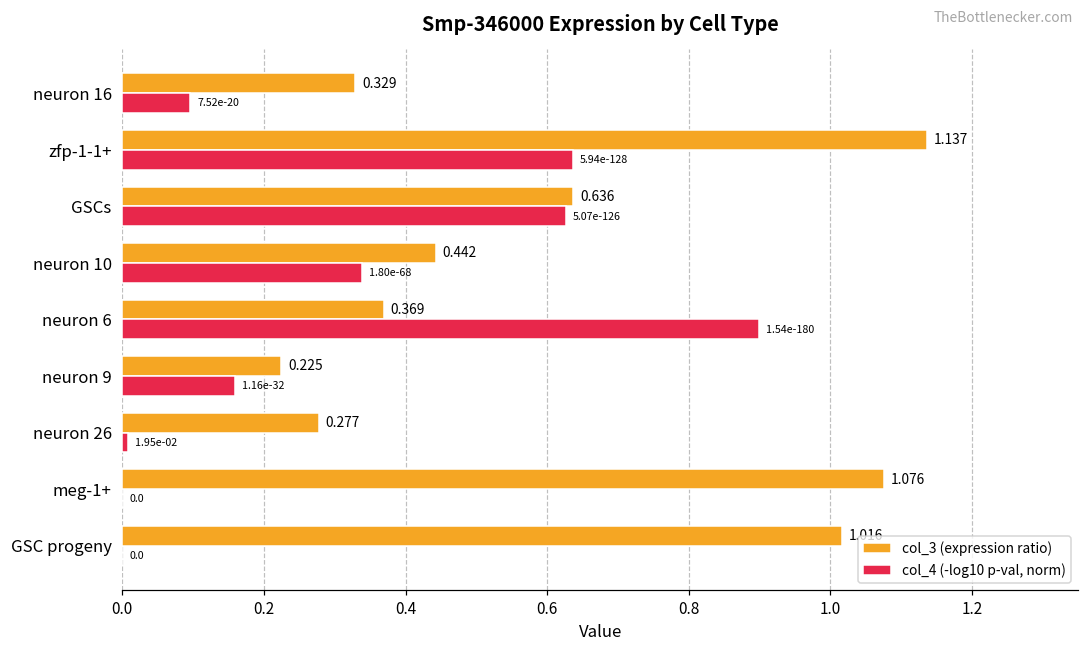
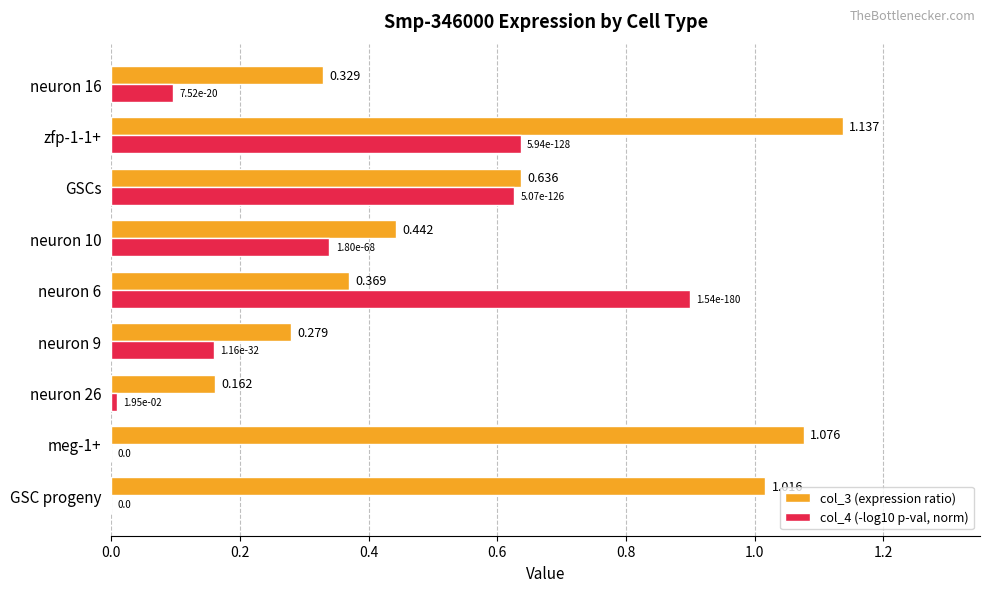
col_3 (expression ratio), neuron 9: 0.225 -> 0.279
col_3 (expression ratio), neuron 26: 0.277 -> 0.162
